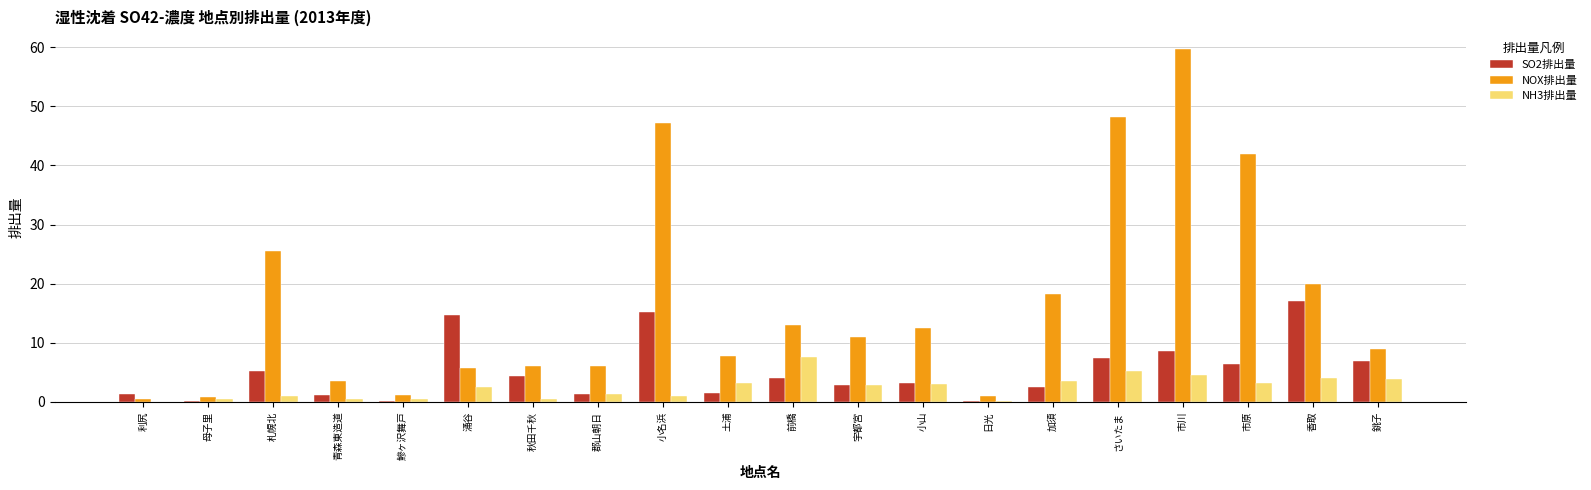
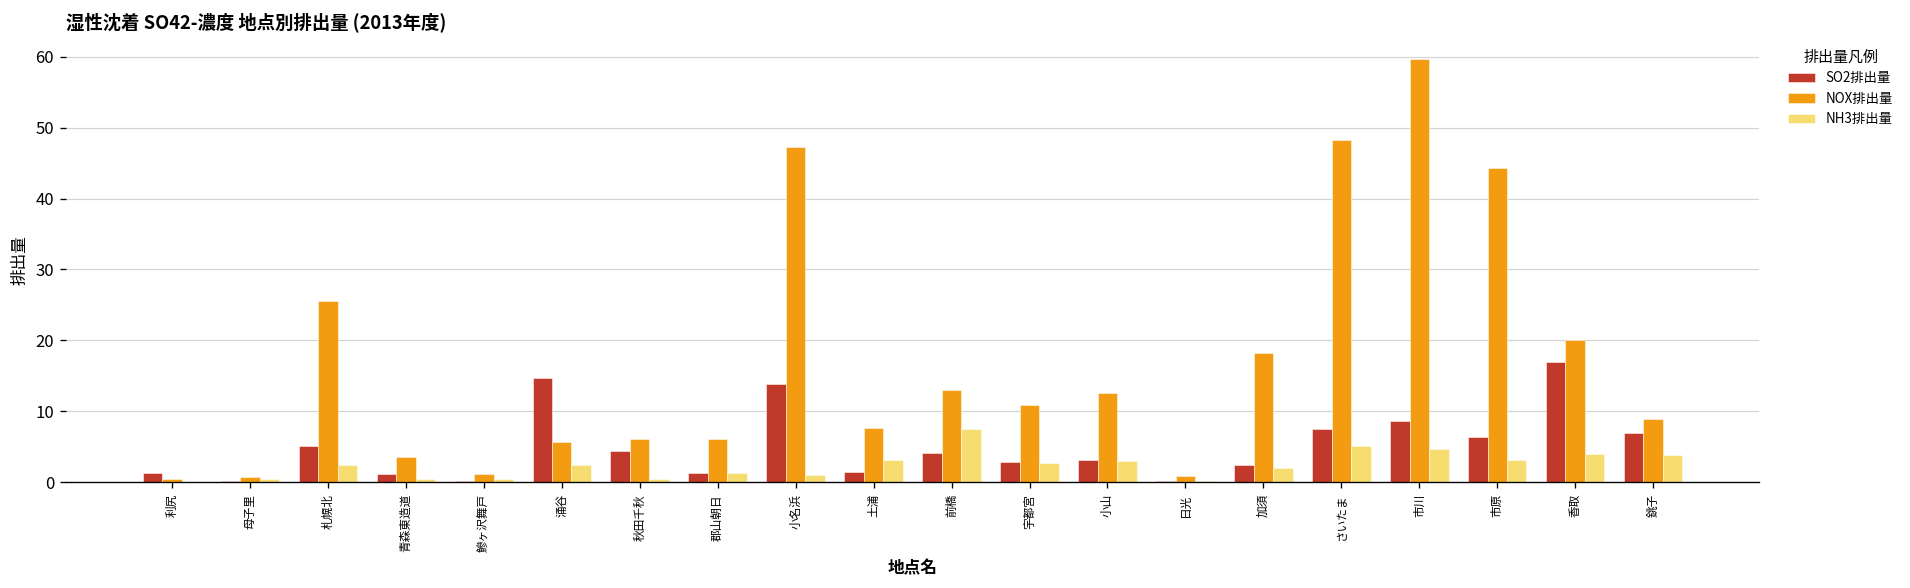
NH3排出量, 札幌北: 1 -> 2
SO2排出量, 小名浜: 15 -> 14
NH3排出量, 加須: 4 -> 2
NOX排出量, 市原: 42 -> 44
